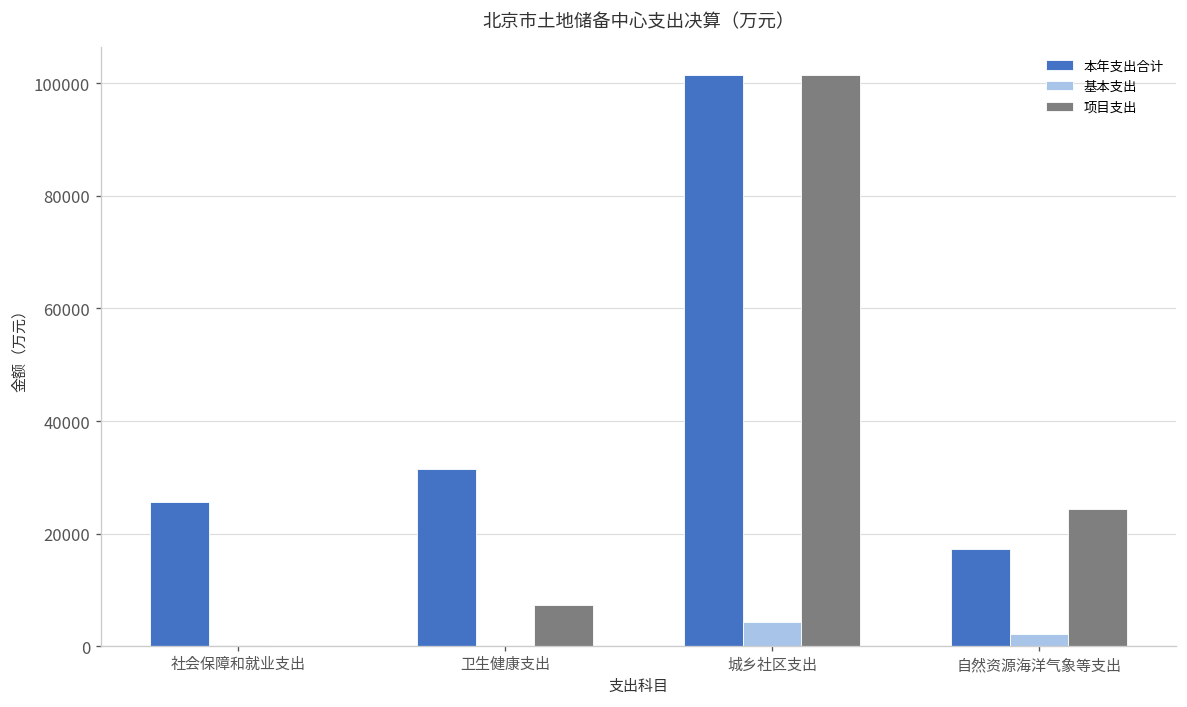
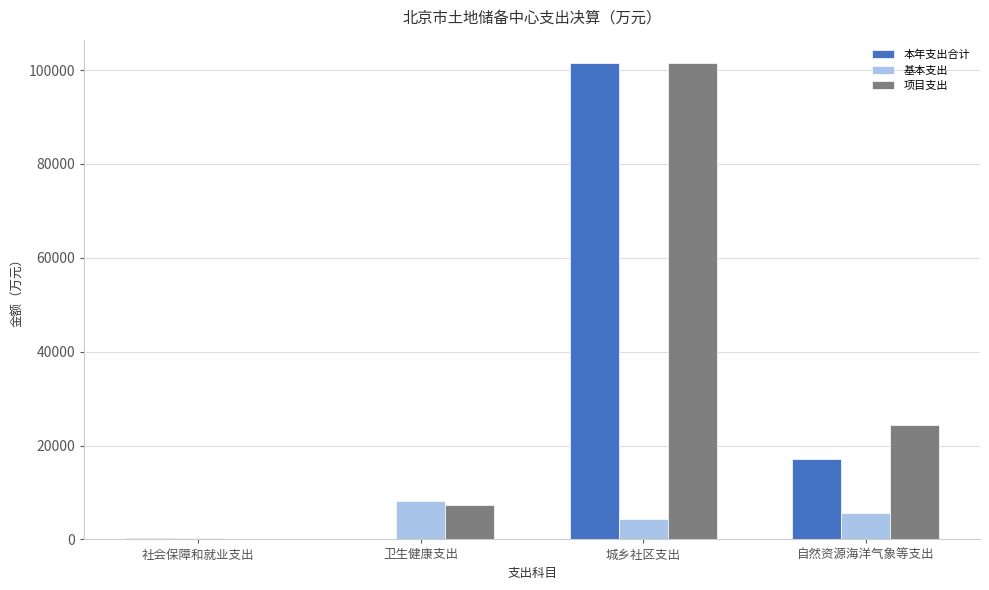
本年支出合计, 社会保障和就业支出: 26000 -> 0
本年支出合计, 卫生健康支出: 31000 -> 0
基本支出, 卫生健康支出: 0 -> 8000
基本支出, 自然资源海洋气象等支出: 2000 -> 6000
